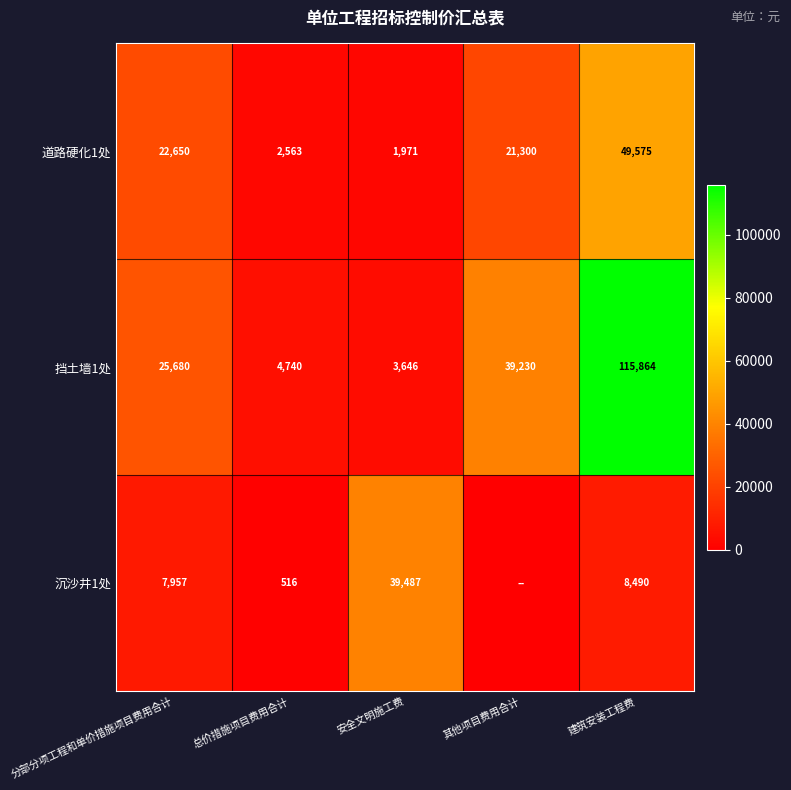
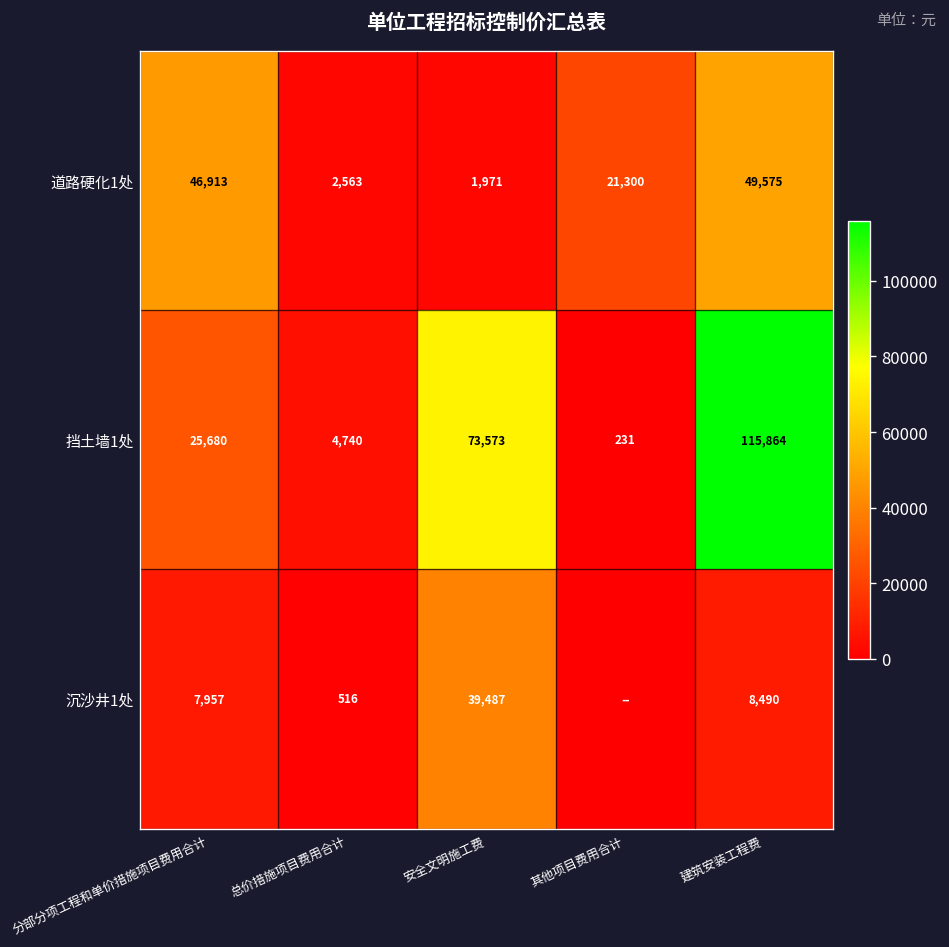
道路硬化1处, 分部分项工程和单价措施项目费用合计: 22,650 -> 46,913
挡土墙1处, 安全文明施工费: 3,646 -> 73,573
挡土墙1处, 其他项目费用合计: 39,230 -> 231
